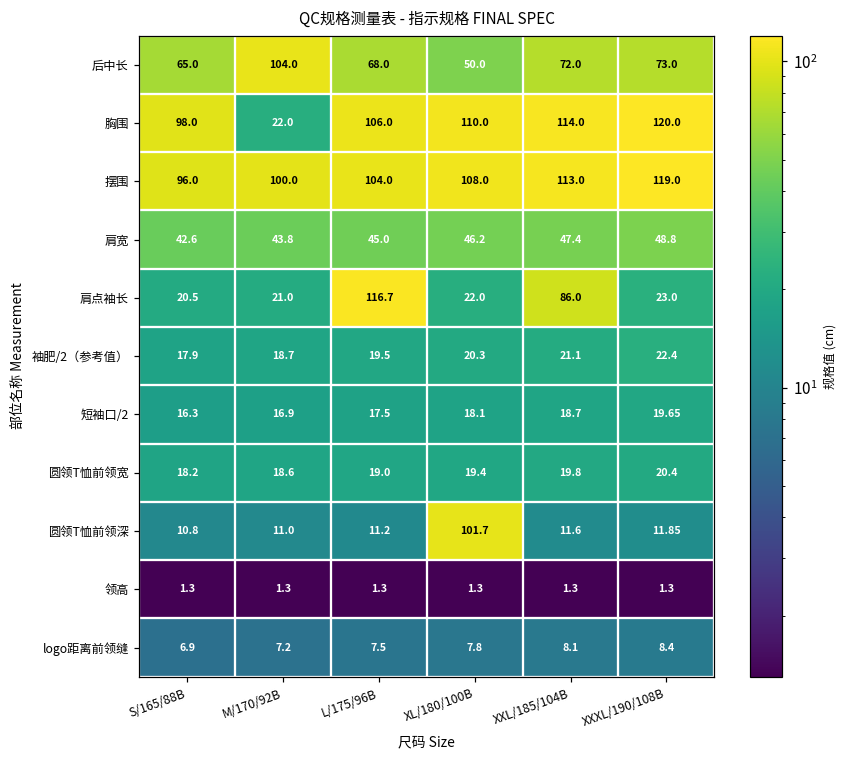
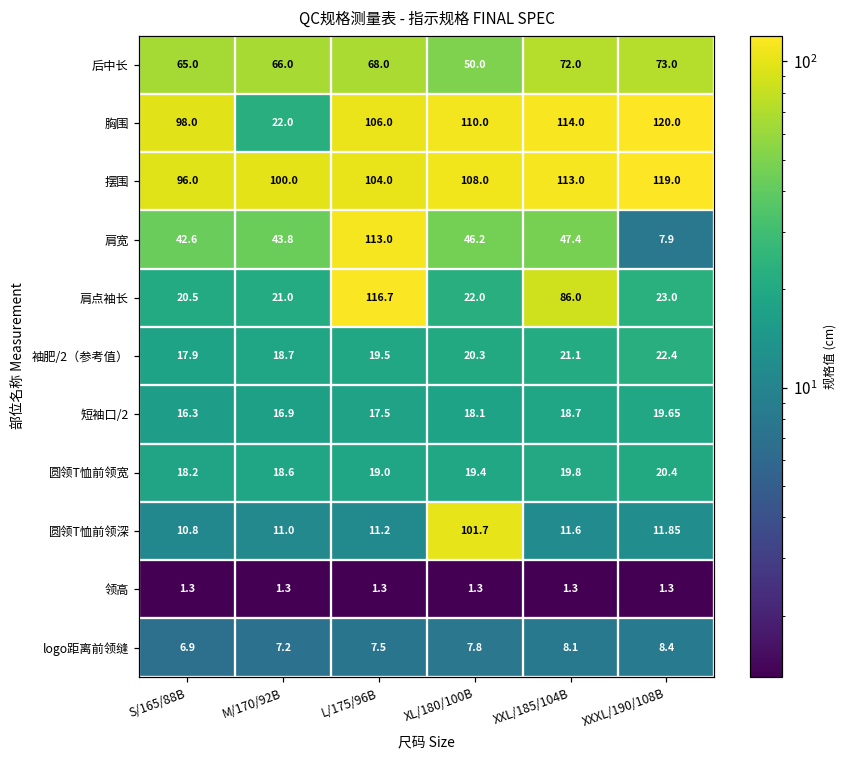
后中长, M/170/92B: 104.0 -> 66.0
肩宽, L/175/96B: 45.0 -> 113.0
肩宽, XXXL/190/108B: 48.8 -> 7.9
